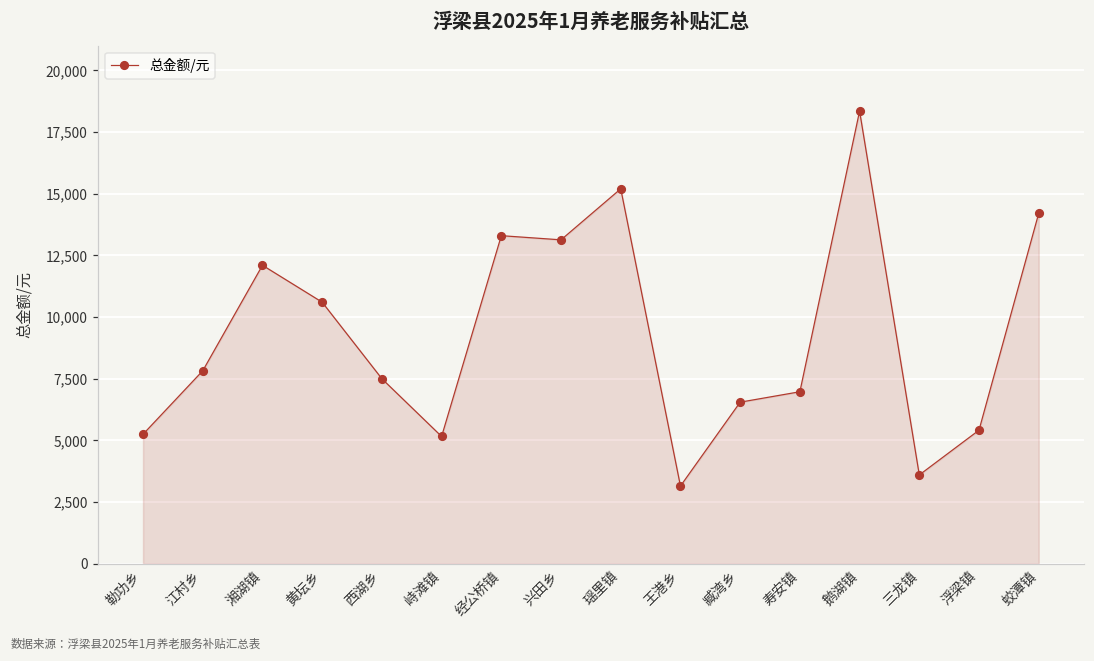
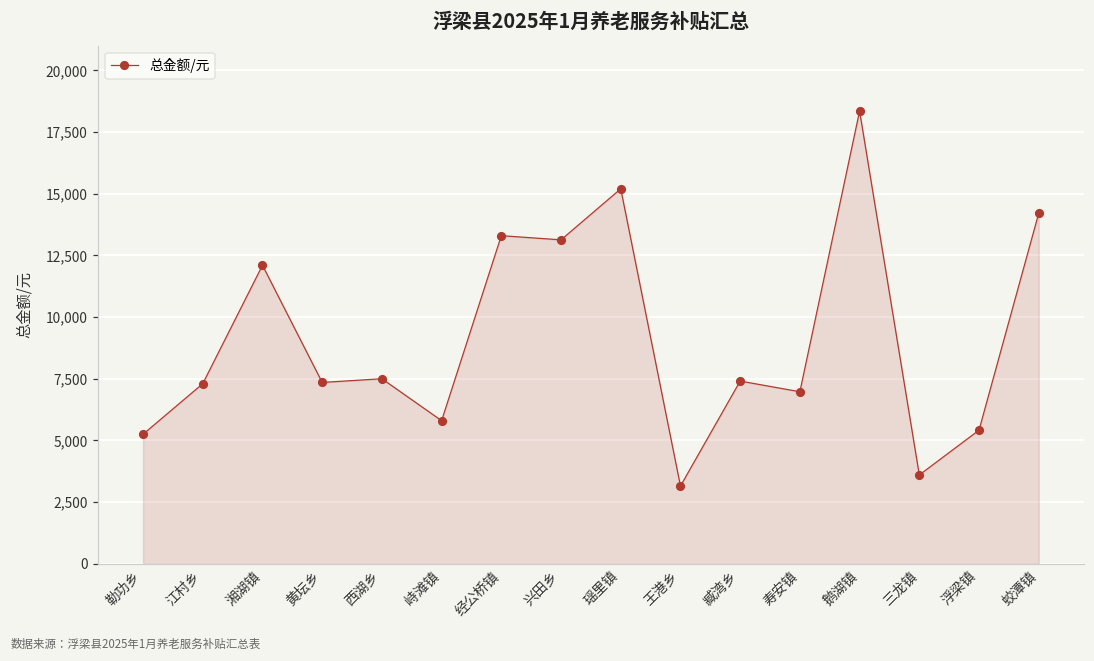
江村乡: 7,800 -> 7,300
黄坛乡: 10,600 -> 7,400
峙滩镇: 5,200 -> 5,800
臧湾乡: 6,600 -> 7,400
